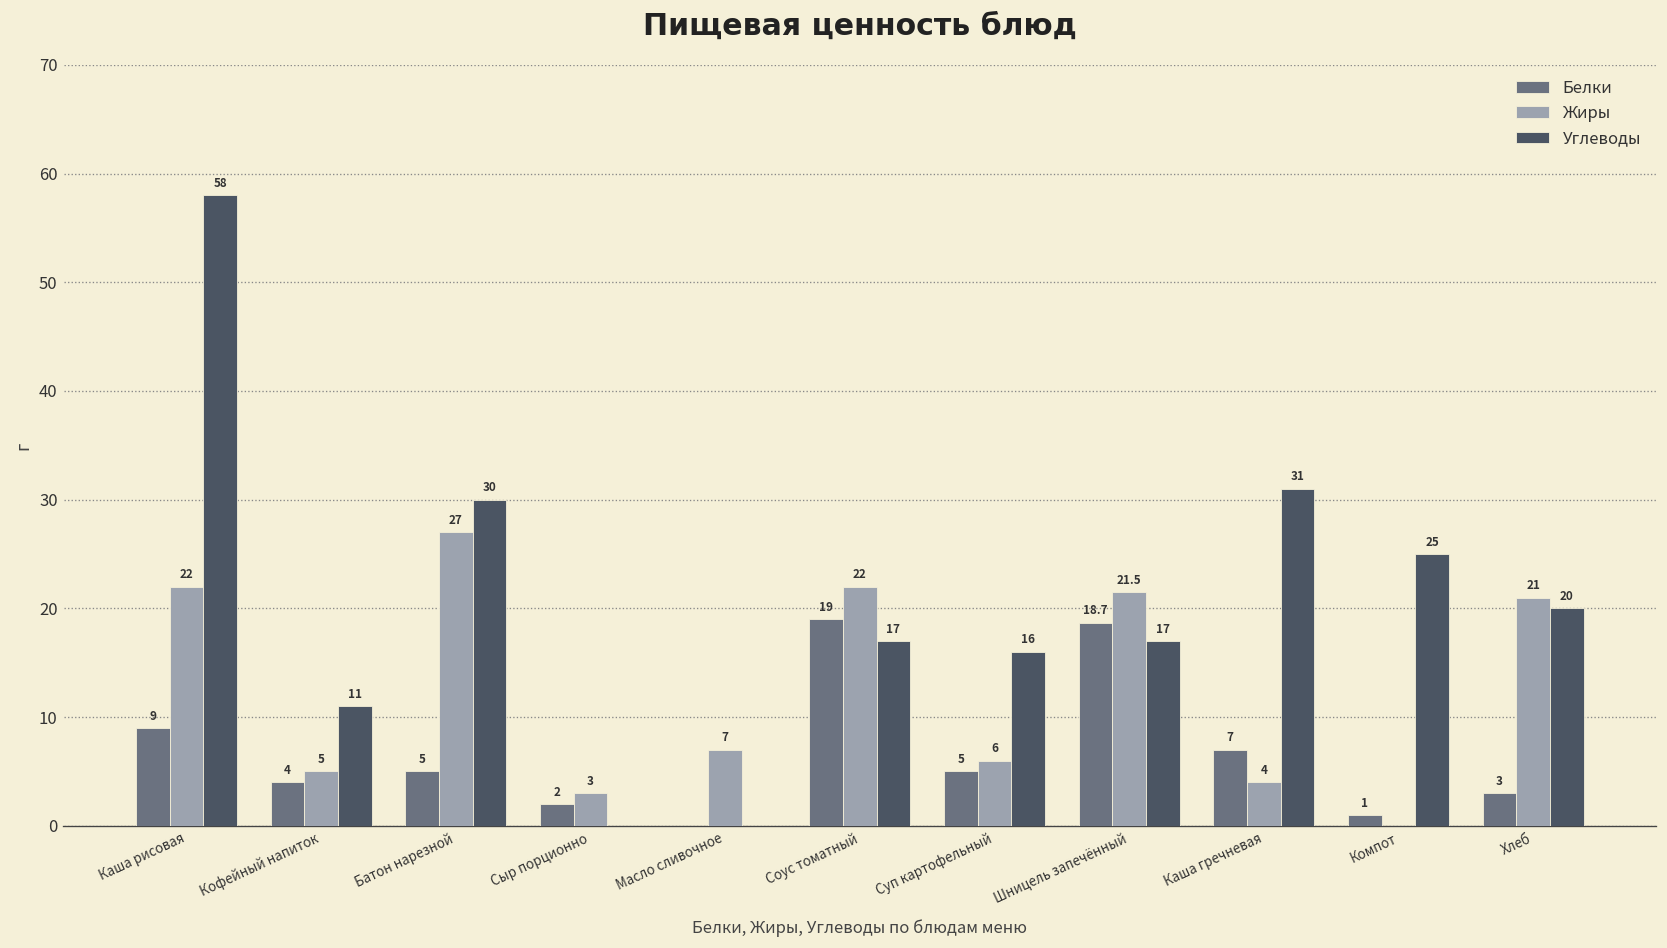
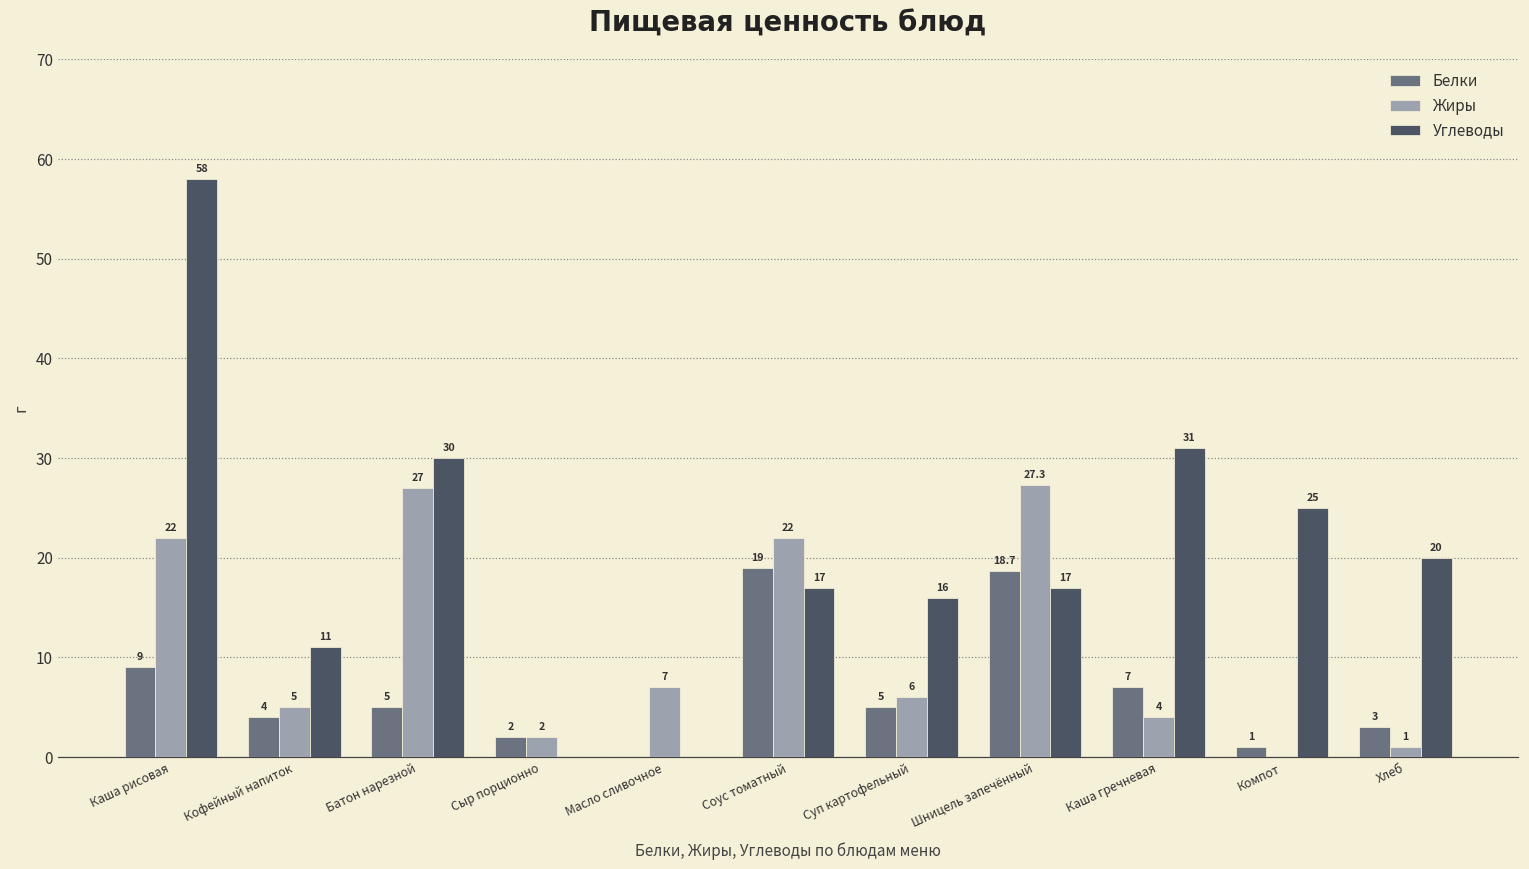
Жиры, Сыр порционно: 3 -> 2
Жиры, Шницель запечённый: 21.5 -> 27.3
Жиры, Хлеб: 21 -> 1
